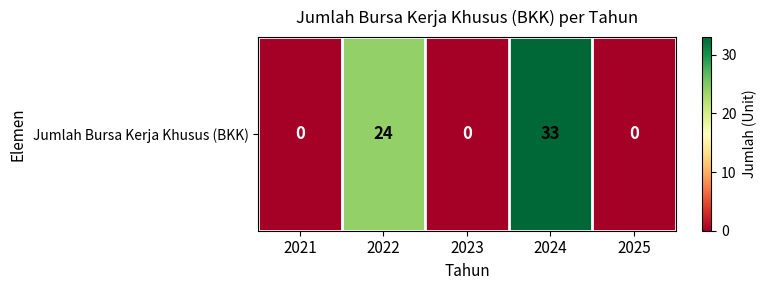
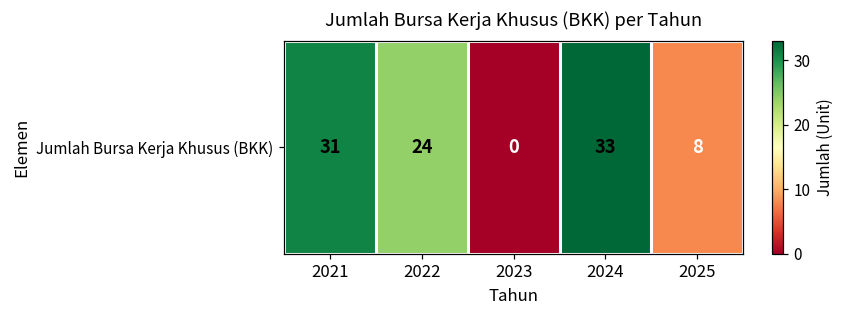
Jumlah Bursa Kerja Khusus (BKK), 2021: 0 -> 31
Jumlah Bursa Kerja Khusus (BKK), 2025: 0 -> 8
